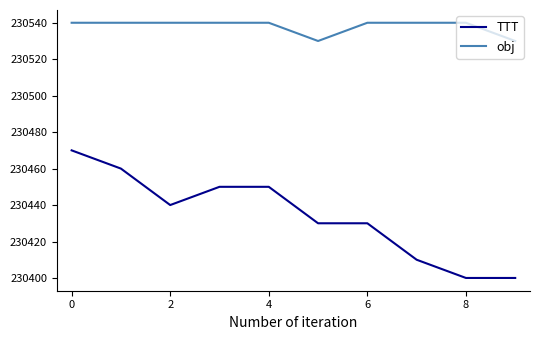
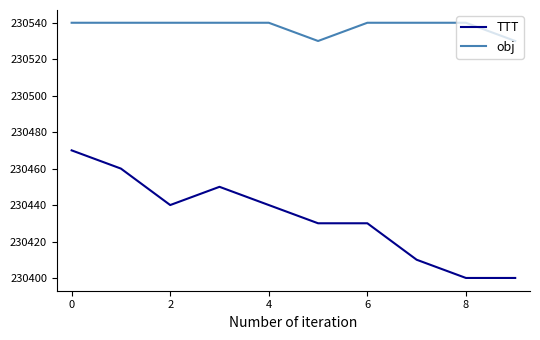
TTT, 4: 230450 -> 230440
